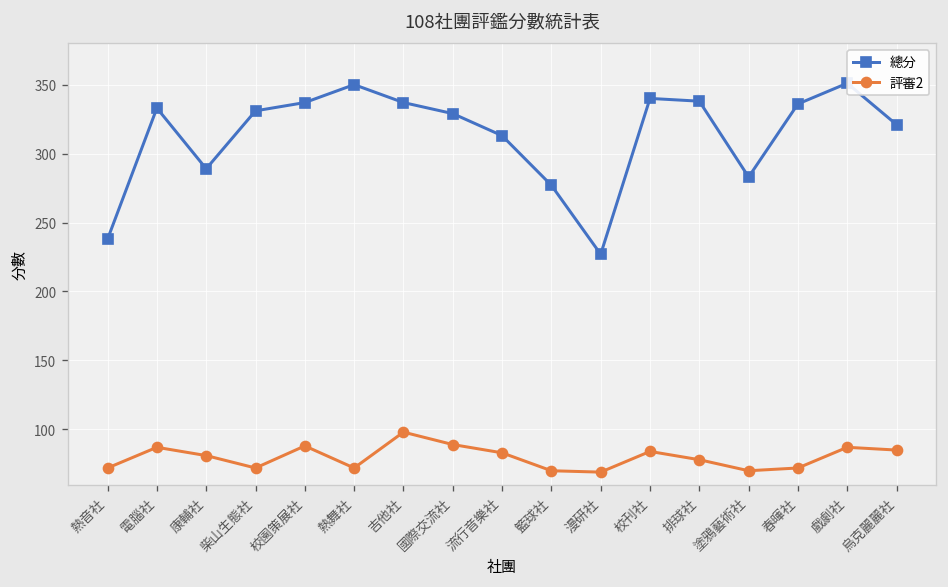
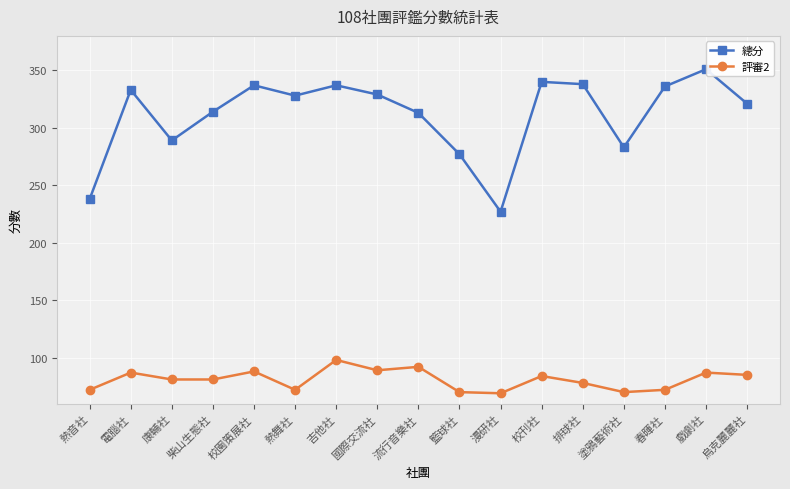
總分, 柴山生態社: 331 -> 314
評審2, 柴山生態社: 72 -> 81
總分, 熱舞社: 350 -> 328
評審2, 流行音樂社: 83 -> 92
